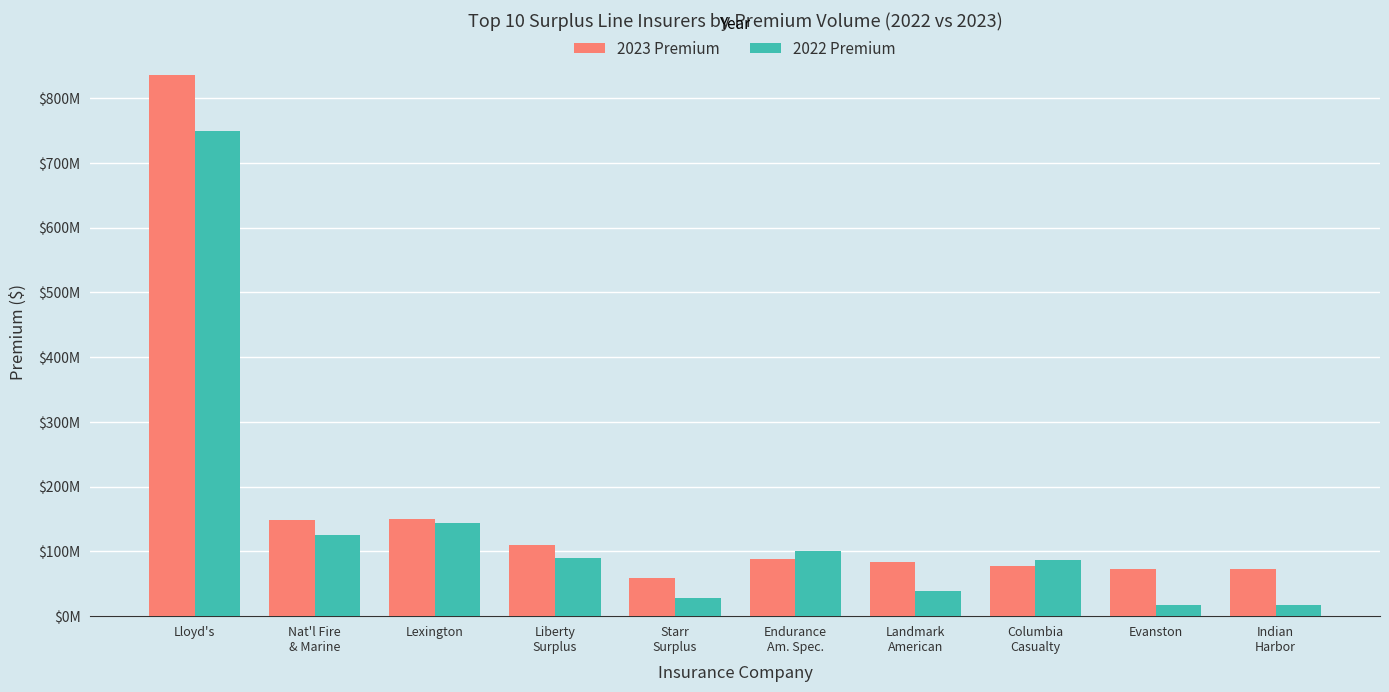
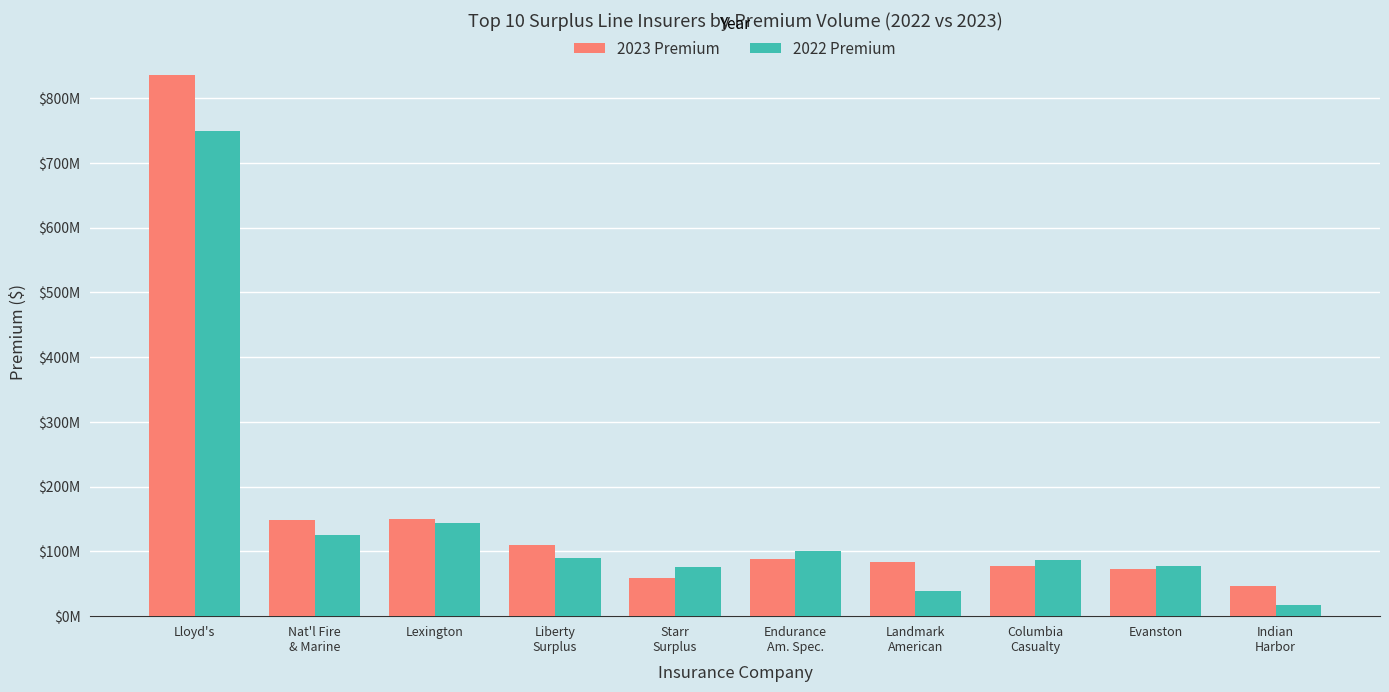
2022 Premium, Starr Surplus: $30000000 -> $80000000
2022 Premium, Evanston: $20000000 -> $80000000
2023 Premium, Indian Harbor: $70000000 -> $50000000
